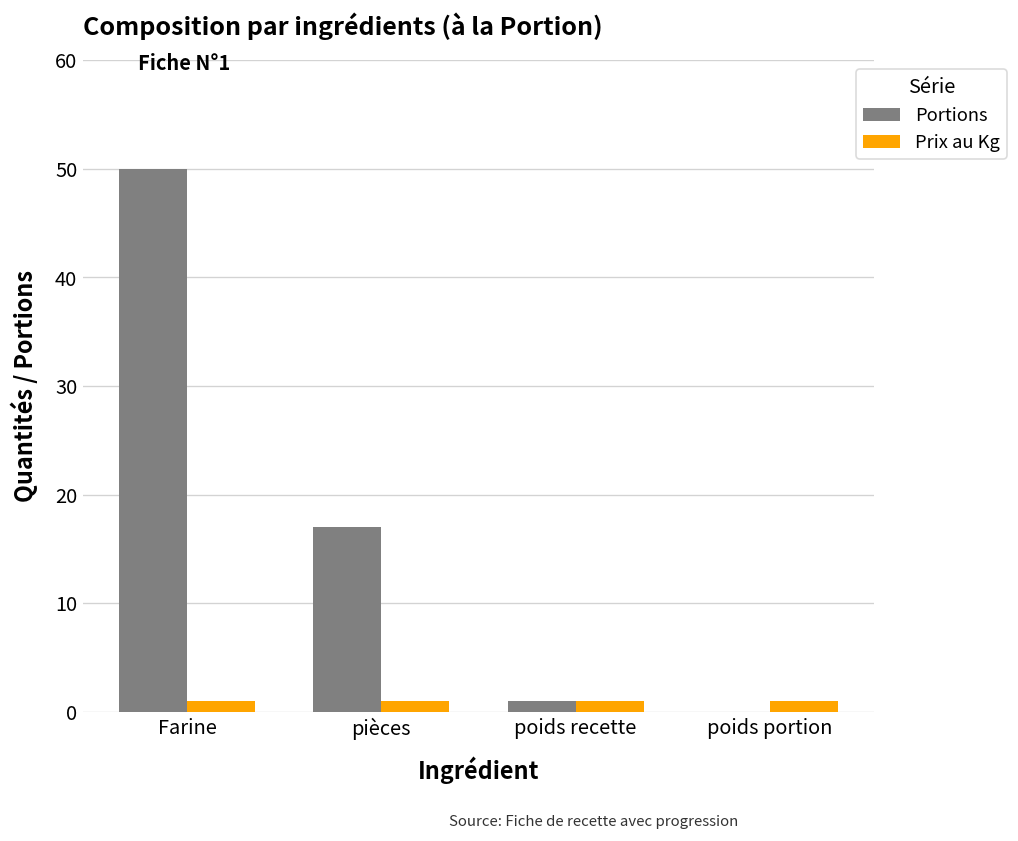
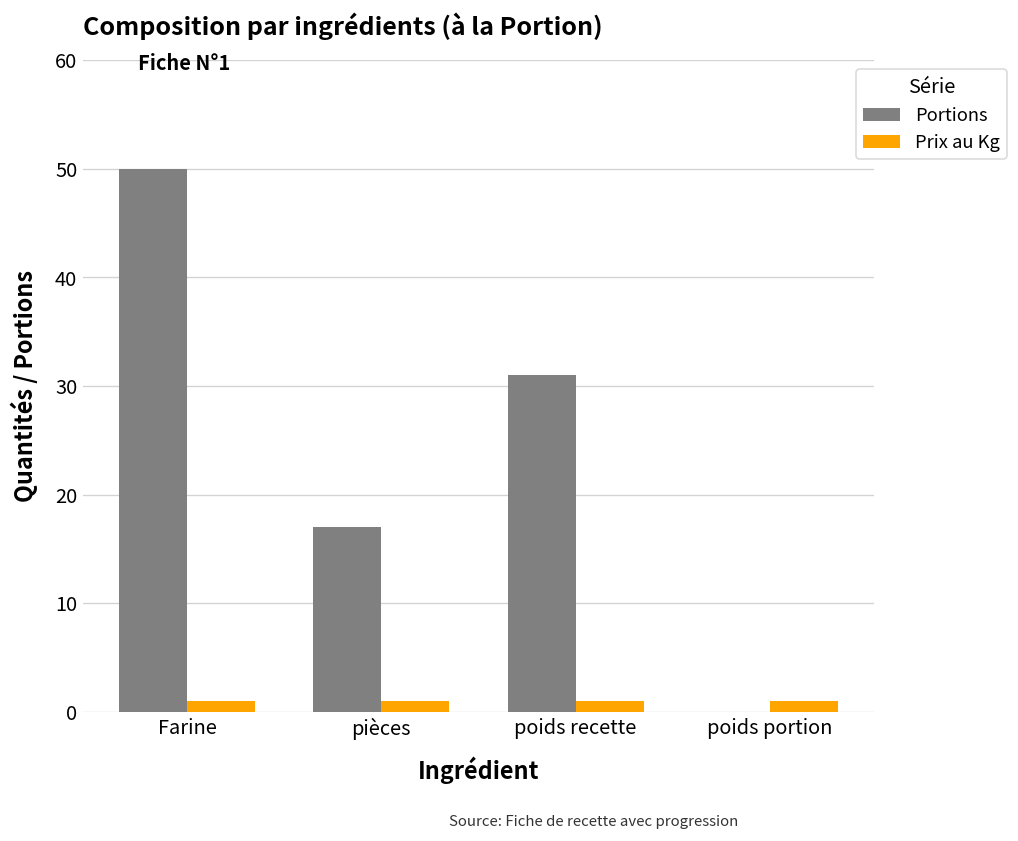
Portions, poids recette: 1 -> 31
